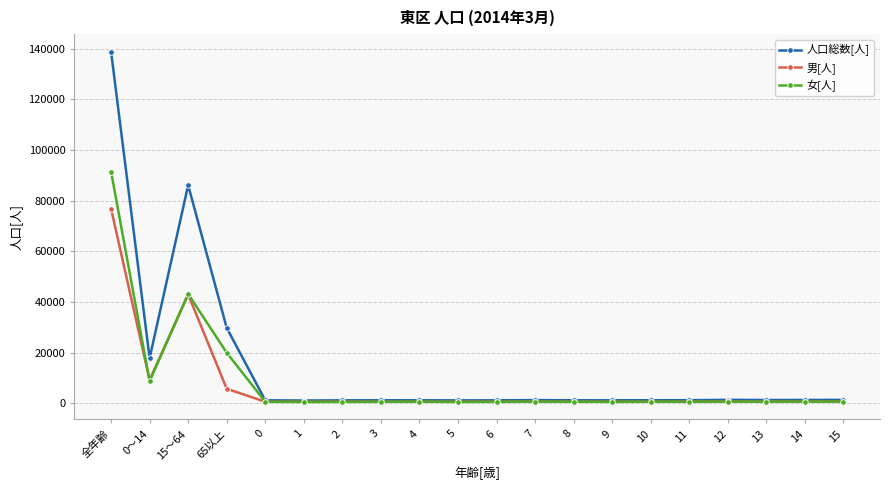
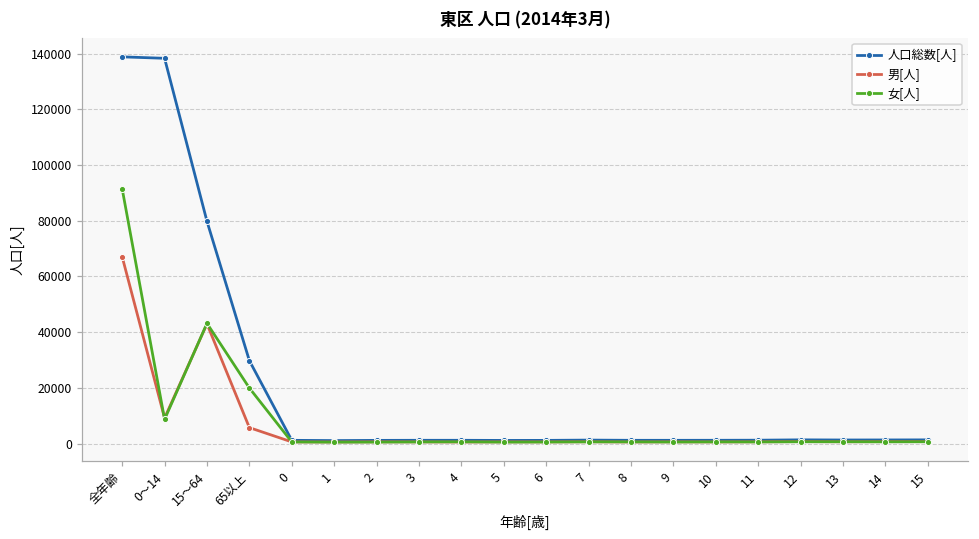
男[人], 全年齢: 77000 -> 67000
人口総数[人], 0～14: 18000 -> 138000
人口総数[人], 15～64: 86000 -> 80000
